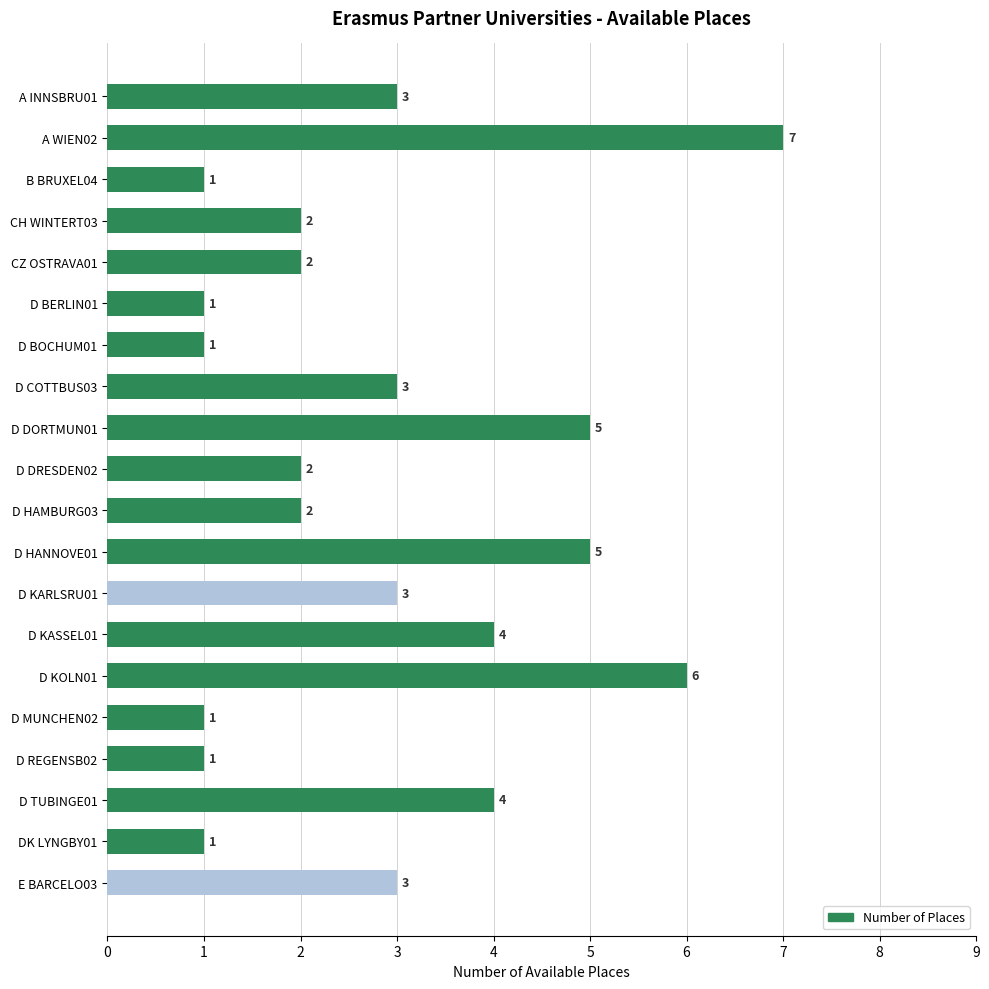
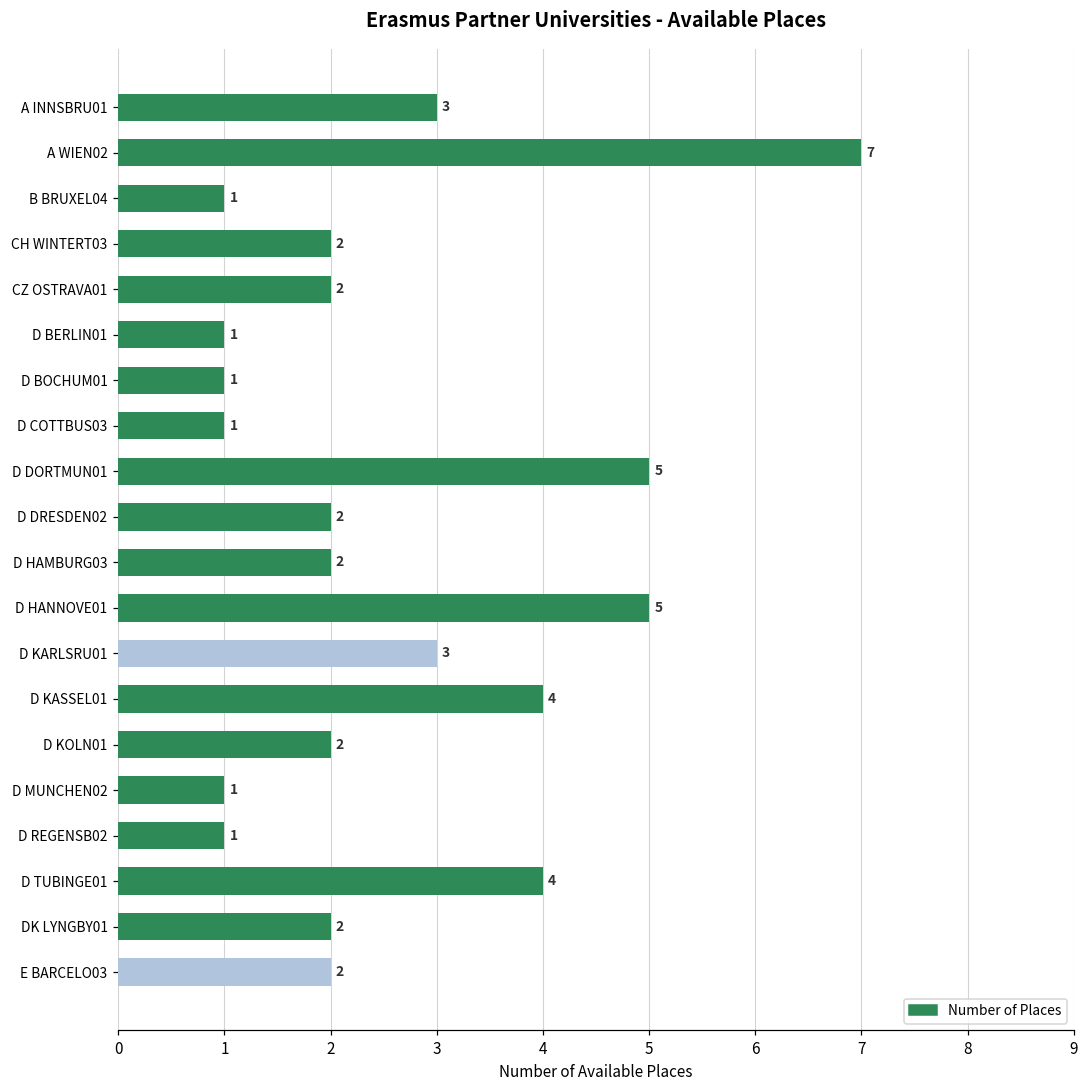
D COTTBUS03: 3 -> 1
D KOLN01: 6 -> 2
DK LYNGBY01: 1 -> 2
E BARCELO03: 3 -> 2
